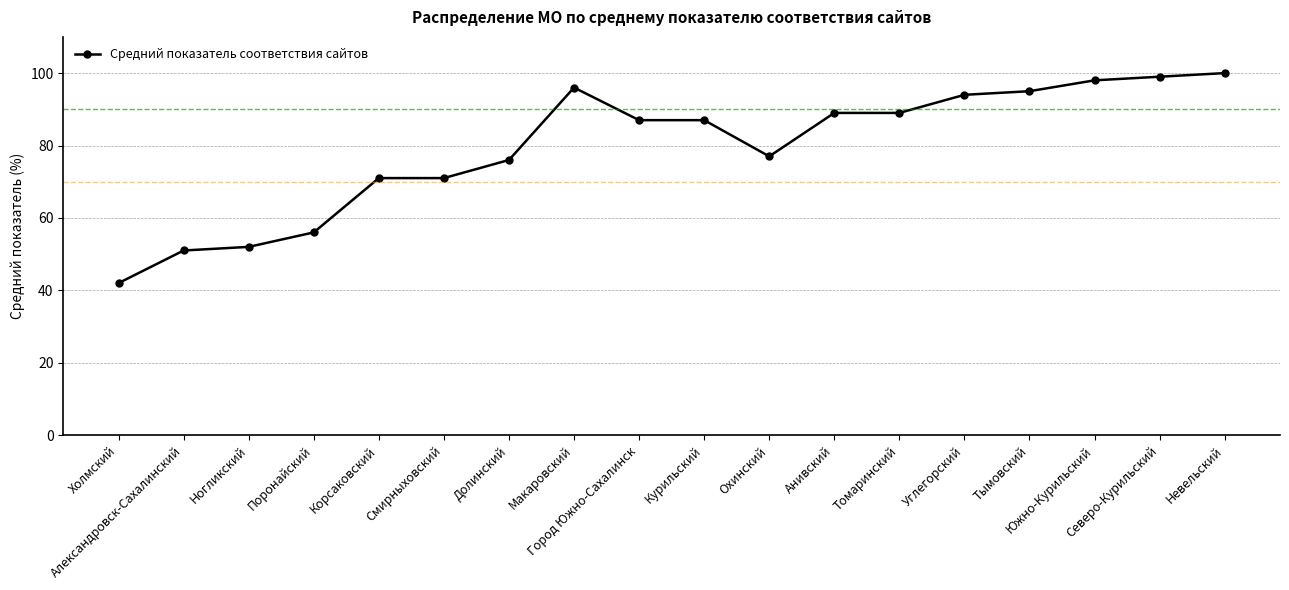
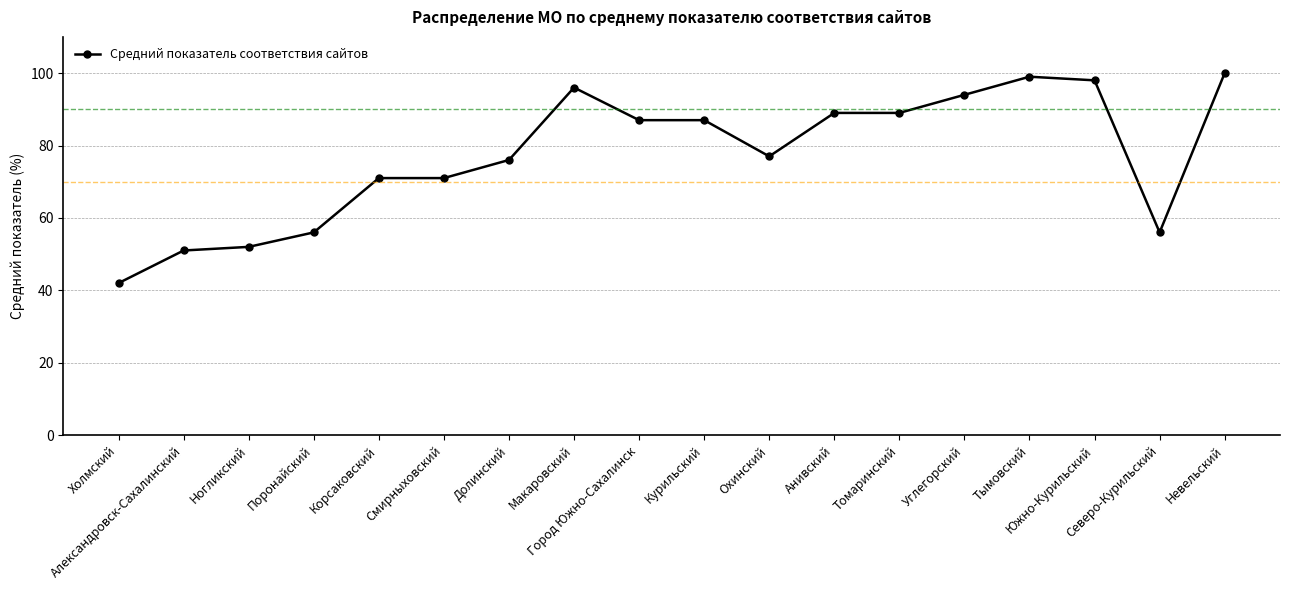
Тымовский: 95 -> 99
Северо-Курильский: 99 -> 56
